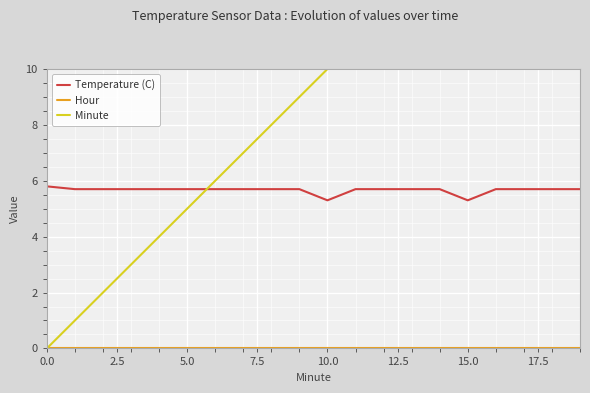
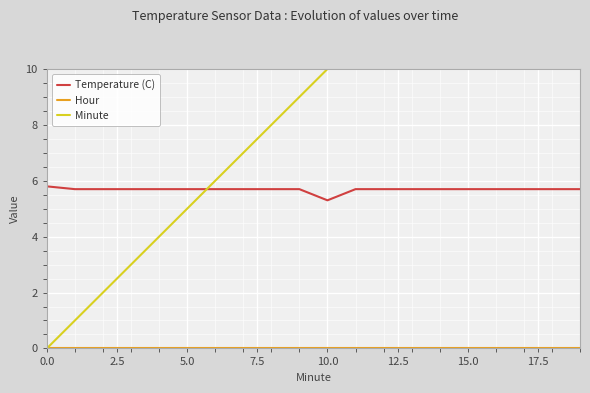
Temperature (C), 15.0: 5.3 -> 5.7
